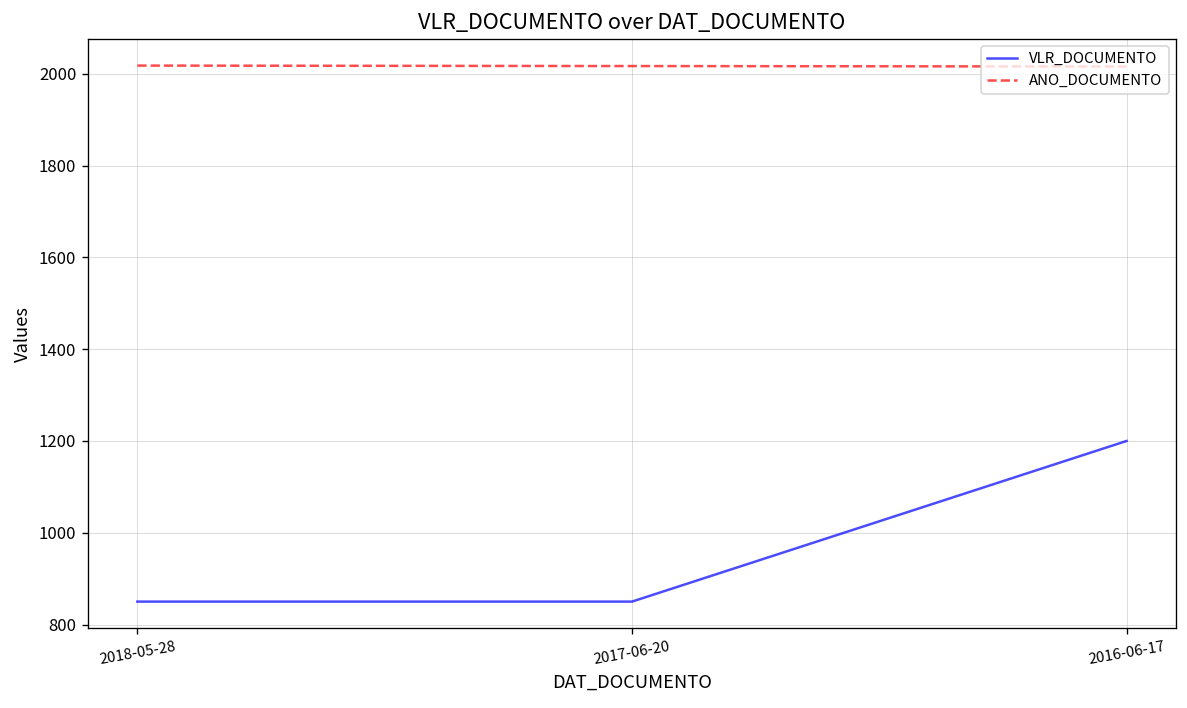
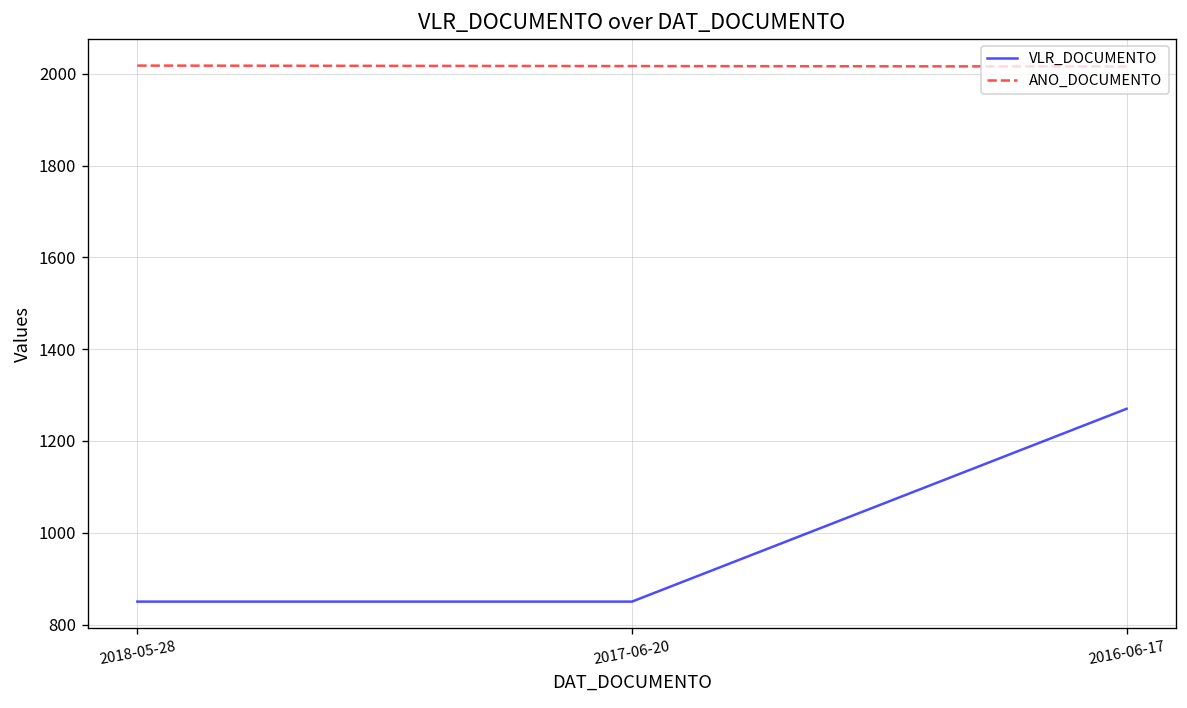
VLR_DOCUMENTO, 2016-06-17: 1200 -> 1270
